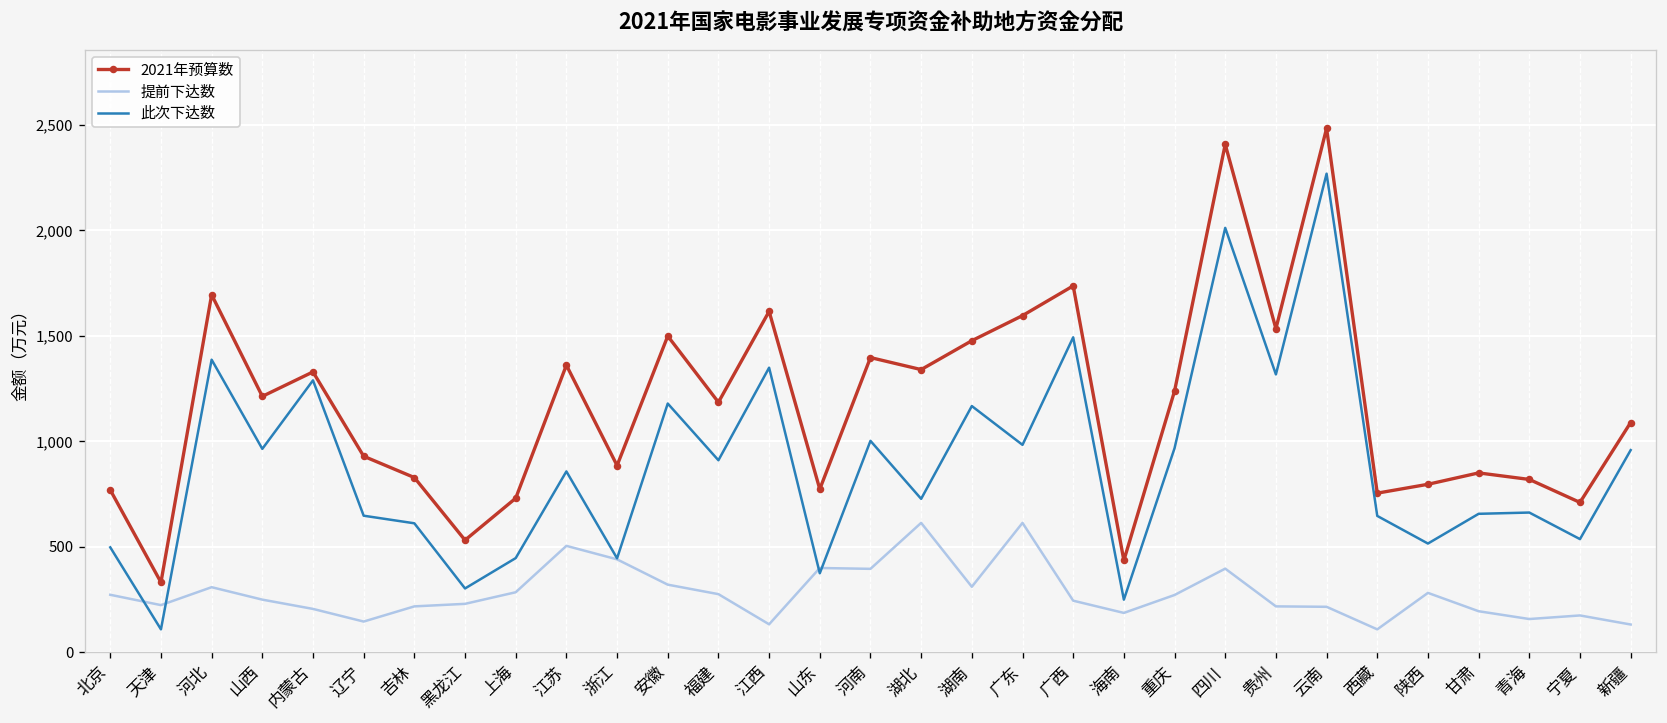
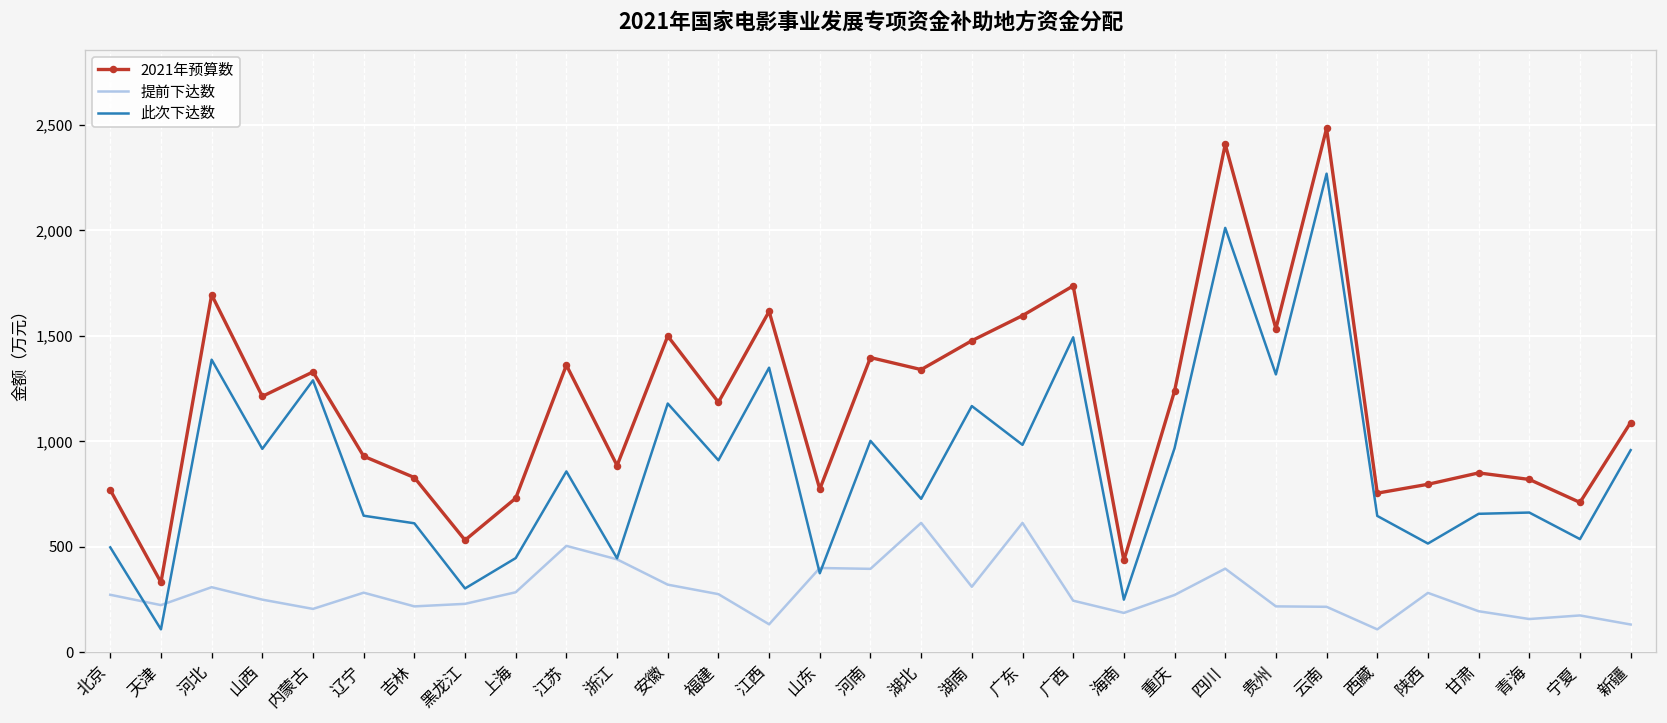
提前下达数, 辽宁: 150 -> 280
